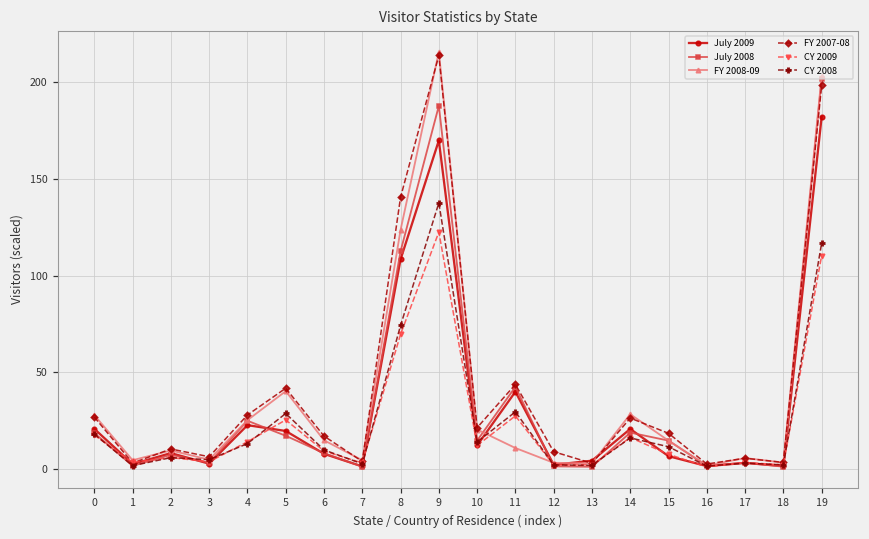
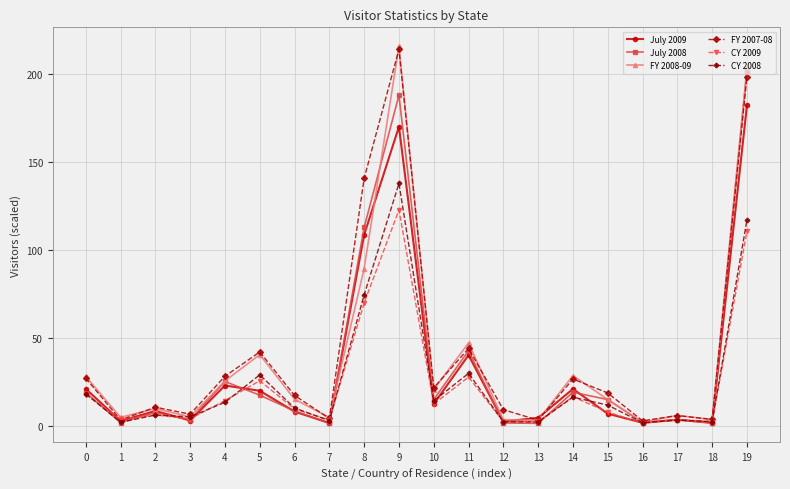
FY 2008-09, 8: 124 -> 89
FY 2008-09, 11: 11 -> 47
